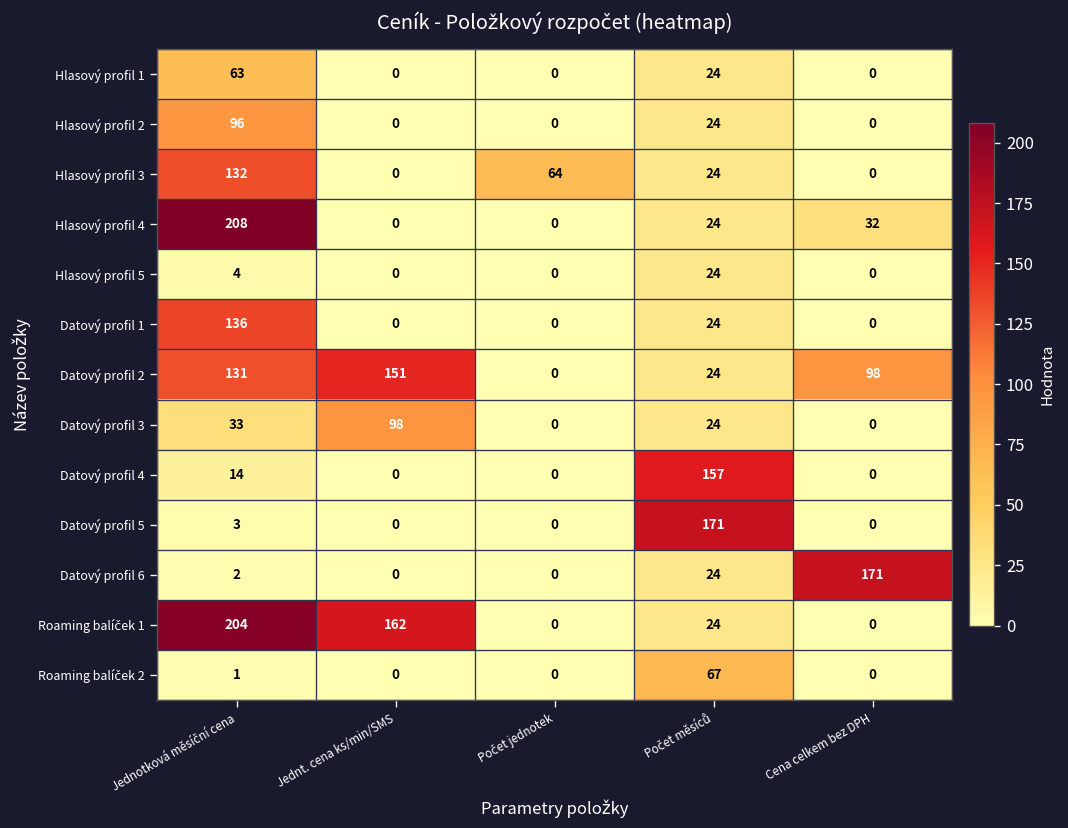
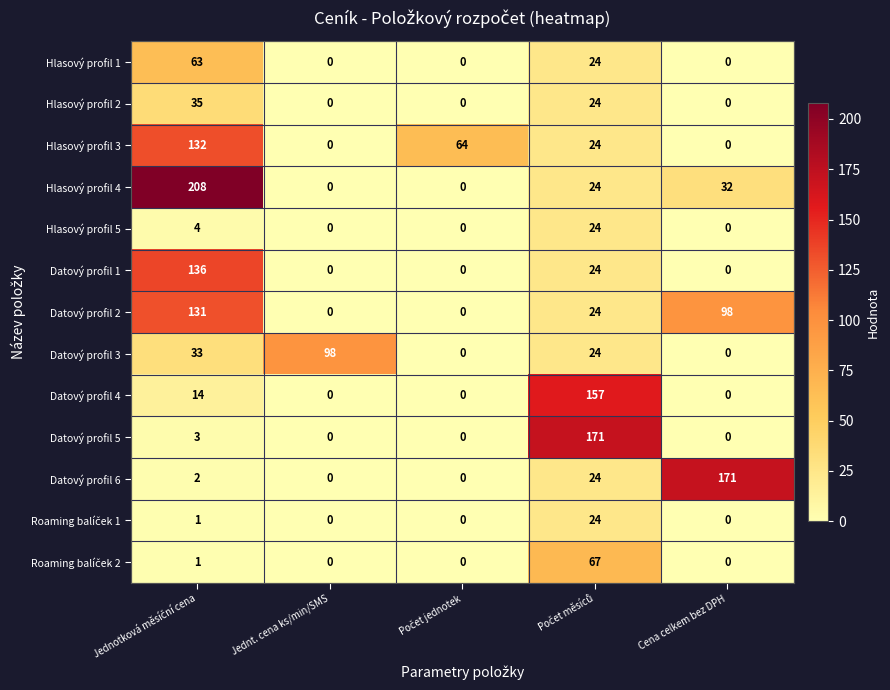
Hlasový profil 2, Jednotková měsíční cena: 96 -> 35
Datový profil 2, Jednt. cena ks/min/SMS: 151 -> 0
Roaming balíček 1, Jednotková měsíční cena: 204 -> 1
Roaming balíček 1, Jednt. cena ks/min/SMS: 162 -> 0
